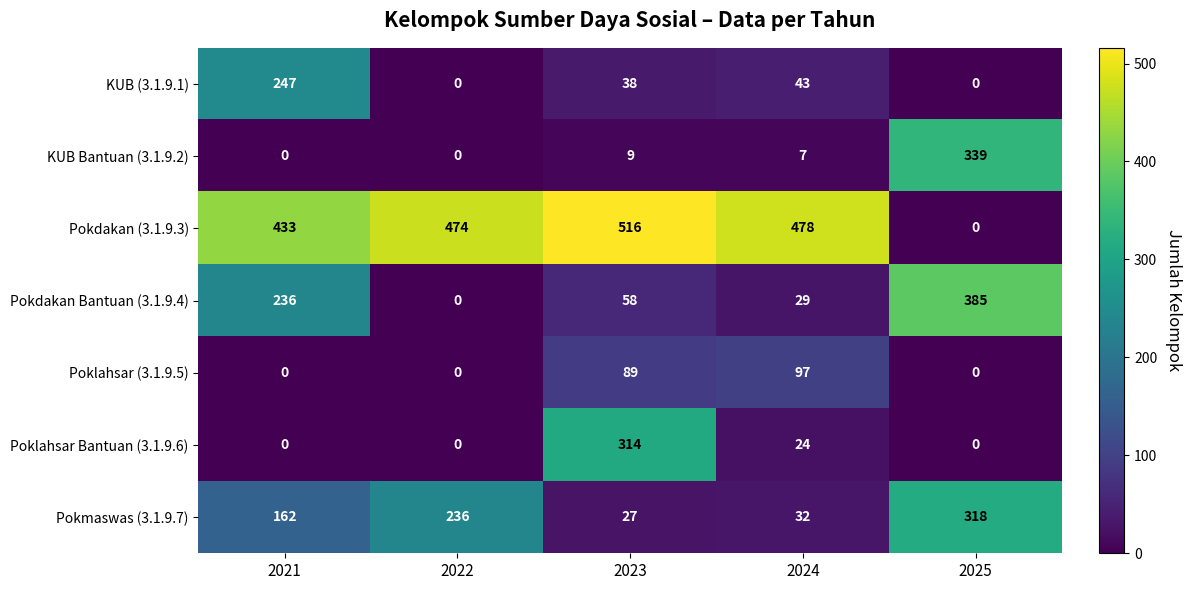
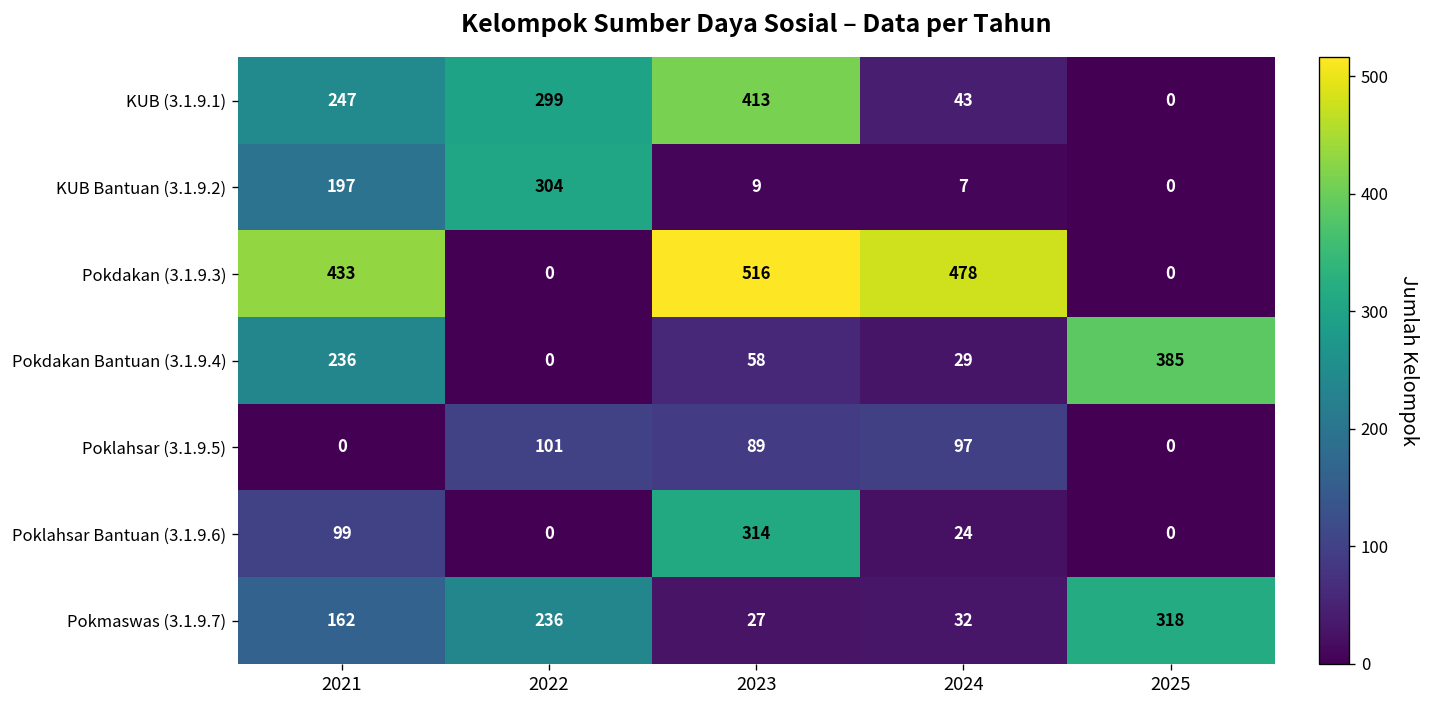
KUB (3.1.9.1), 2022: 0 -> 299
KUB (3.1.9.1), 2023: 38 -> 413
KUB Bantuan (3.1.9.2), 2021: 0 -> 197
KUB Bantuan (3.1.9.2), 2022: 0 -> 304
KUB Bantuan (3.1.9.2), 2025: 339 -> 0
Pokdakan (3.1.9.3), 2022: 474 -> 0
Poklahsar (3.1.9.5), 2022: 0 -> 101
Poklahsar Bantuan (3.1.9.6), 2021: 0 -> 99
